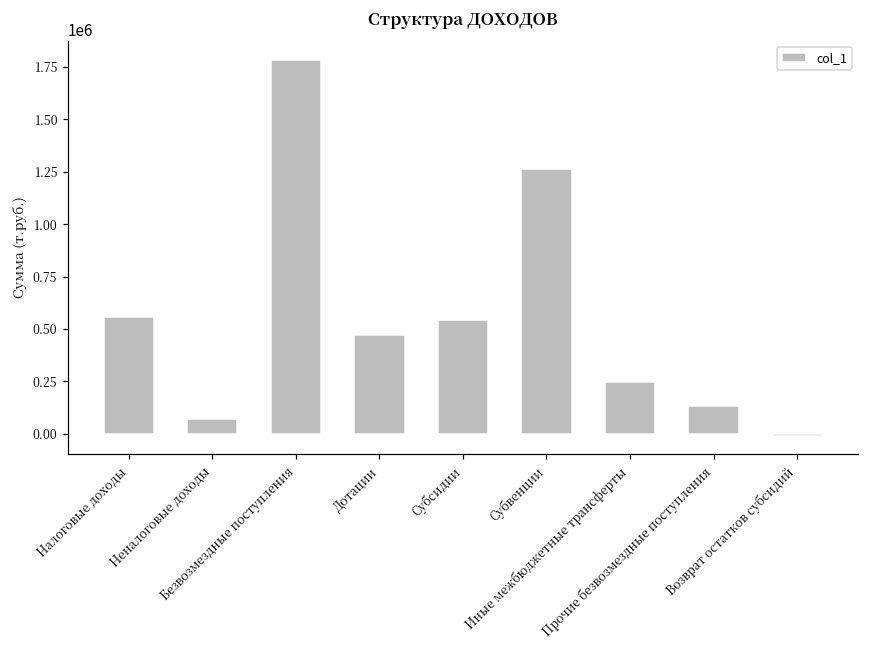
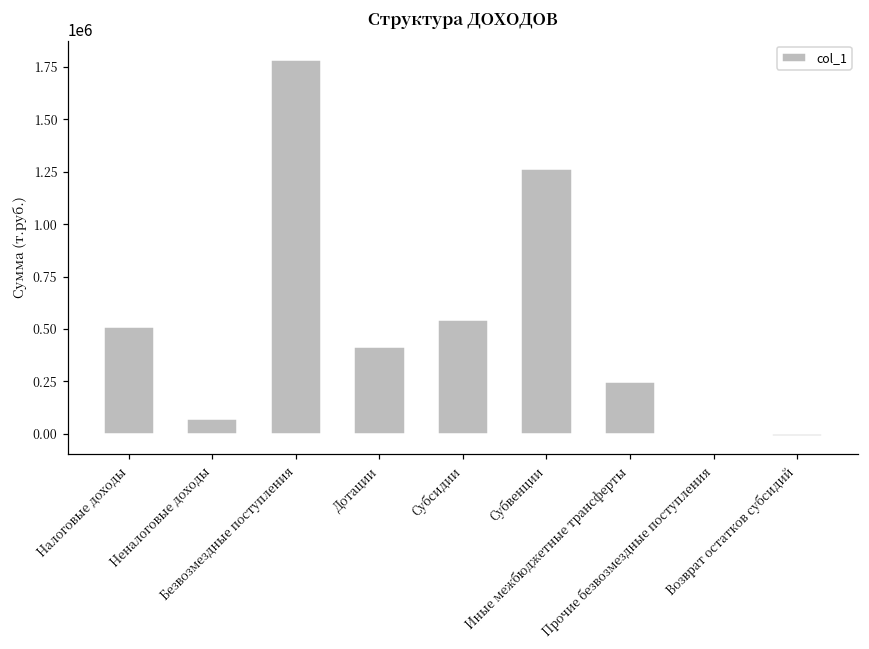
Налоговые доходы: 550000 -> 510000
Дотации: 470000 -> 410000
Прочие безвозмездные поступления: 130000 -> 10000
